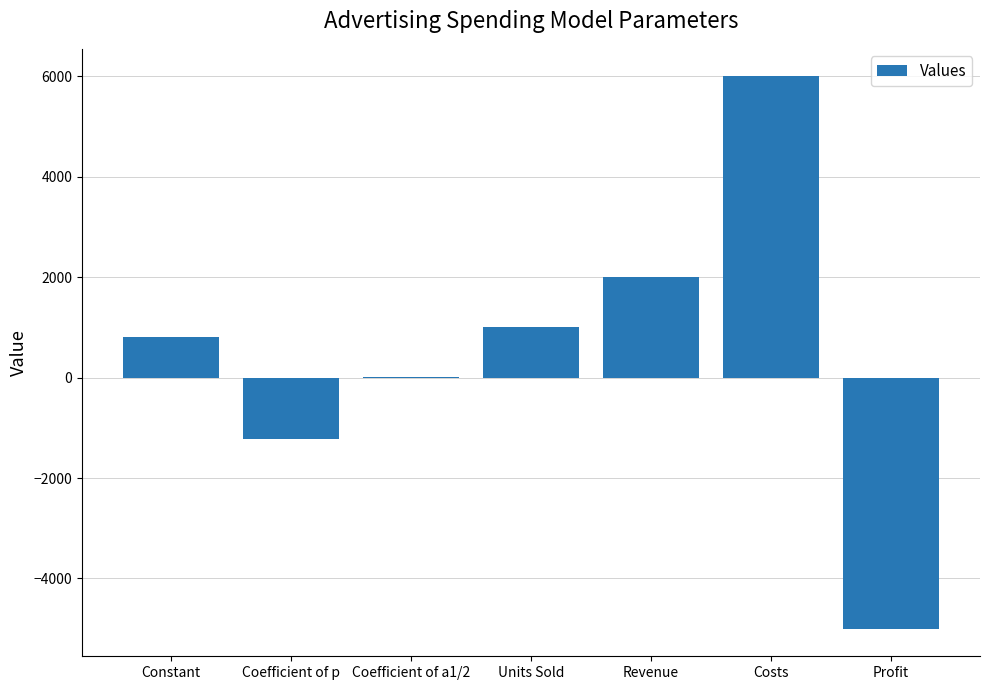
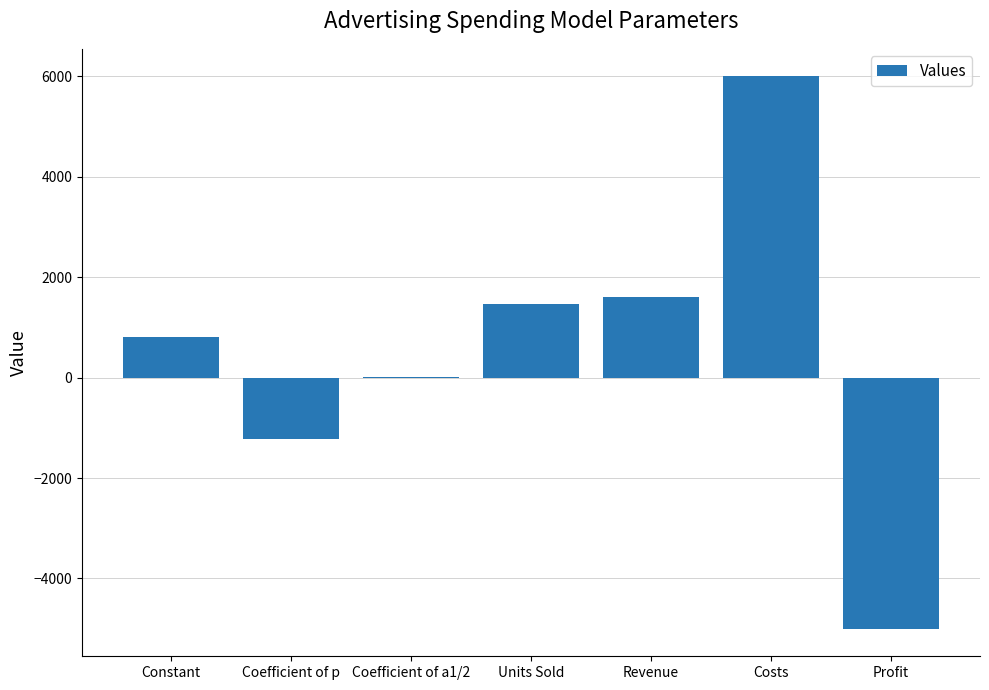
Units Sold: 1000 -> 1500
Revenue: 2000 -> 1600
